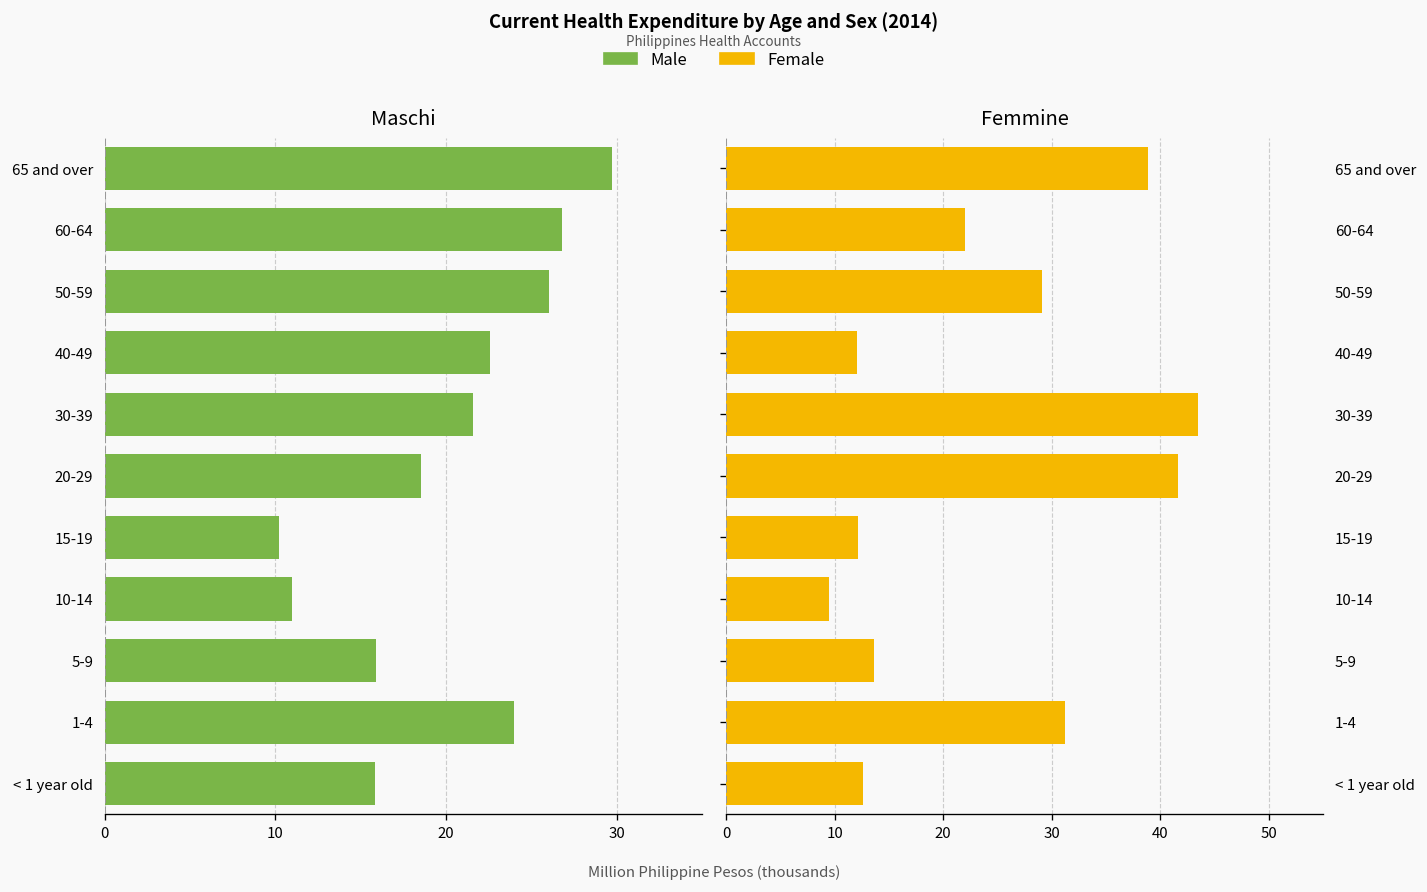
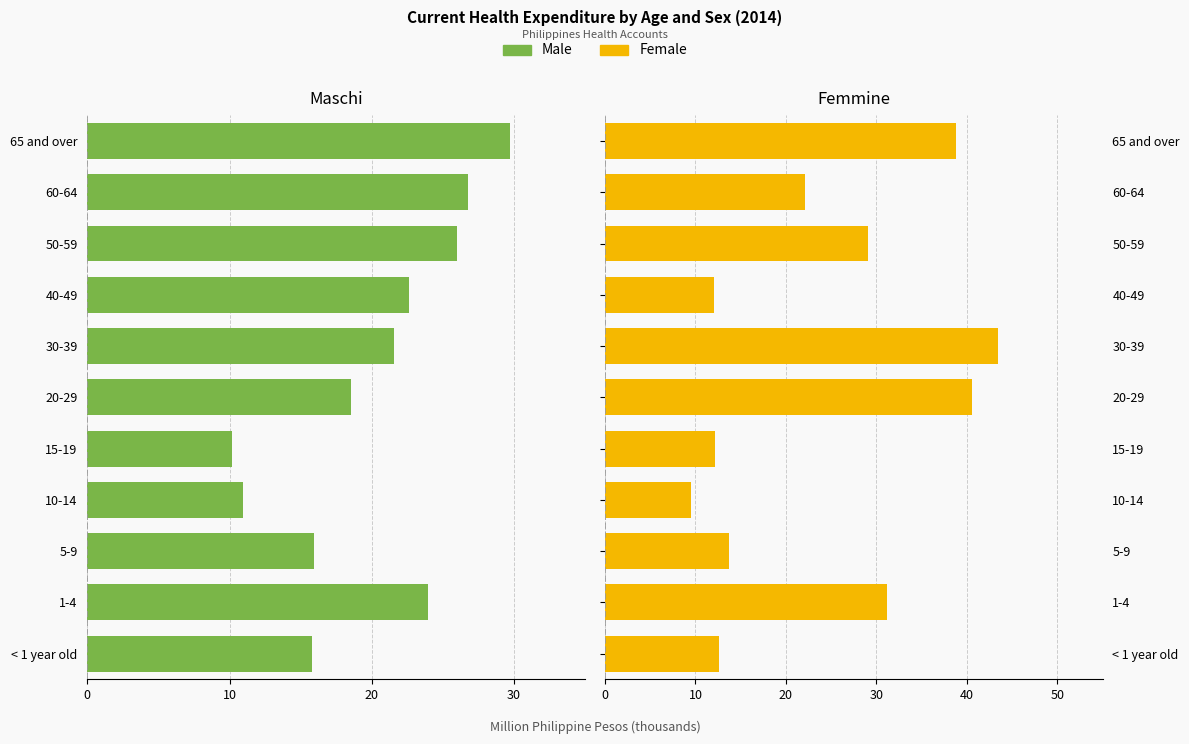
Femmine, 20-29: 42 -> 41
